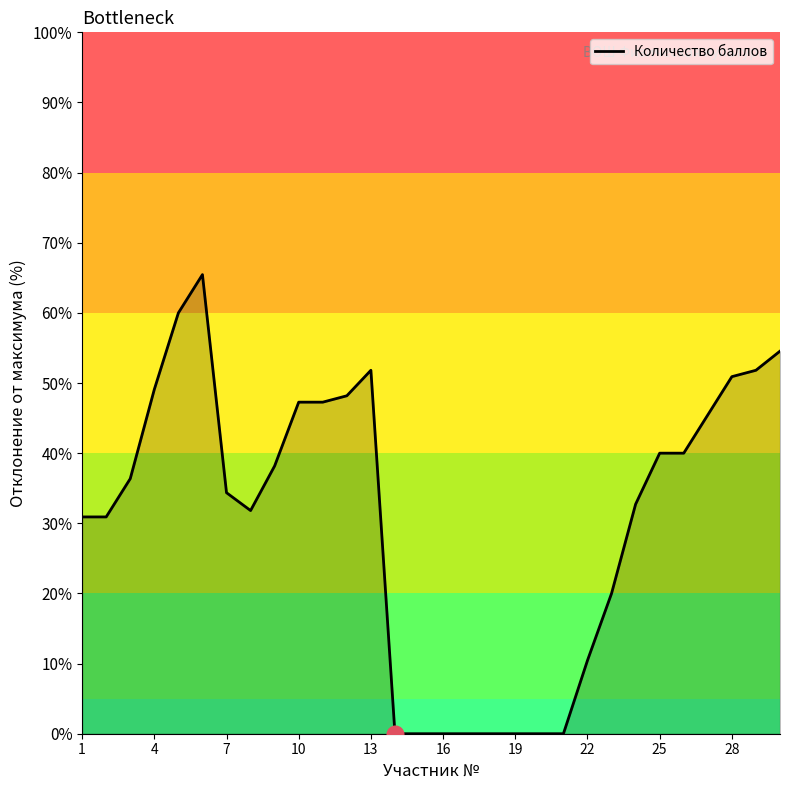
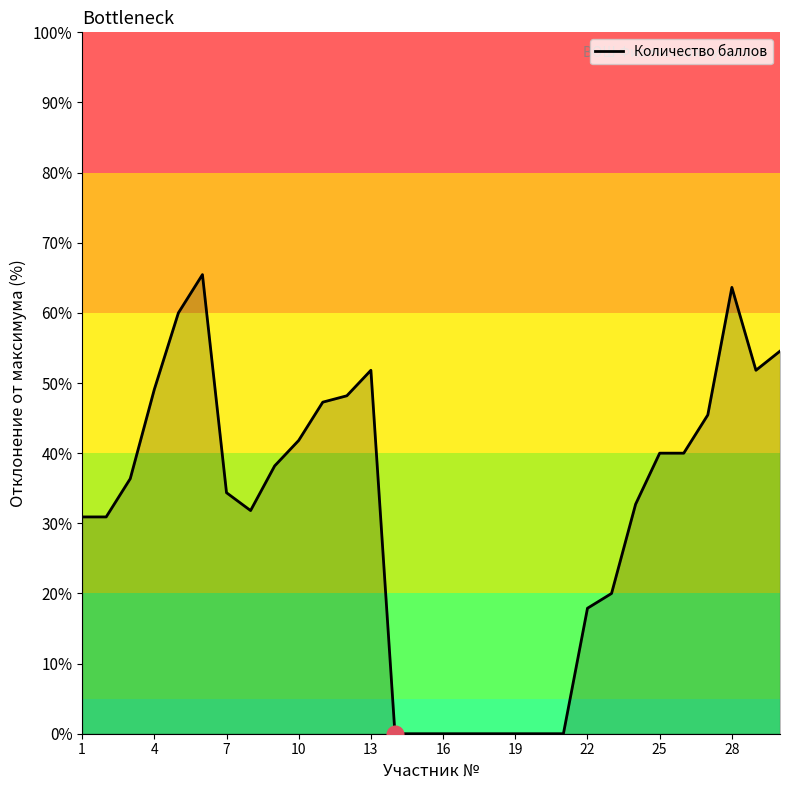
Количество баллов, 10: 47% -> 42%
Количество баллов, 22: 10% -> 18%
Количество баллов, 28: 51% -> 64%
